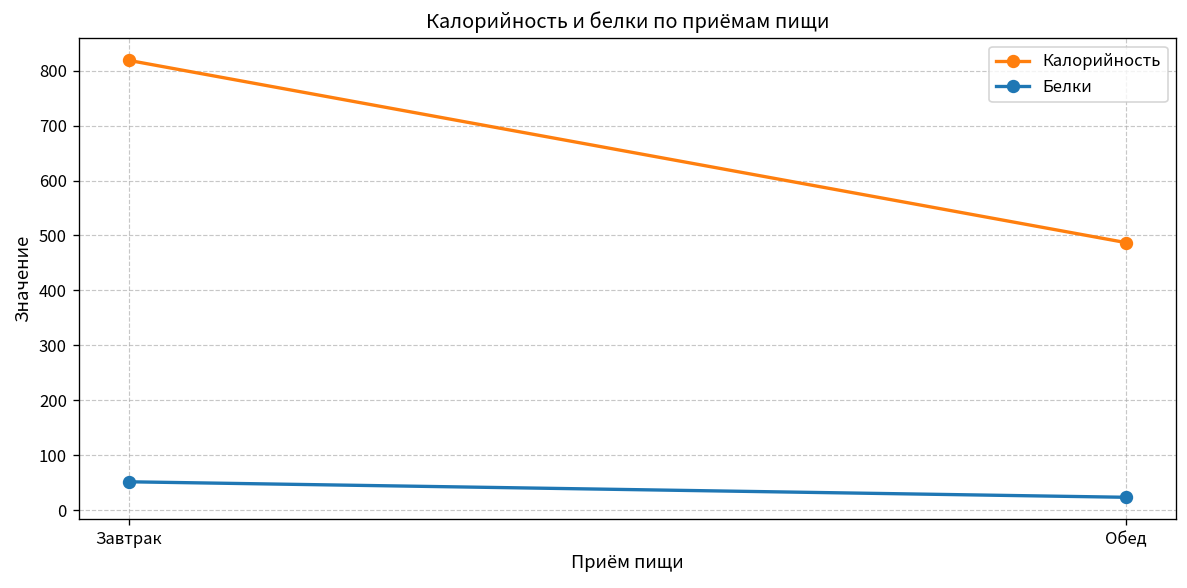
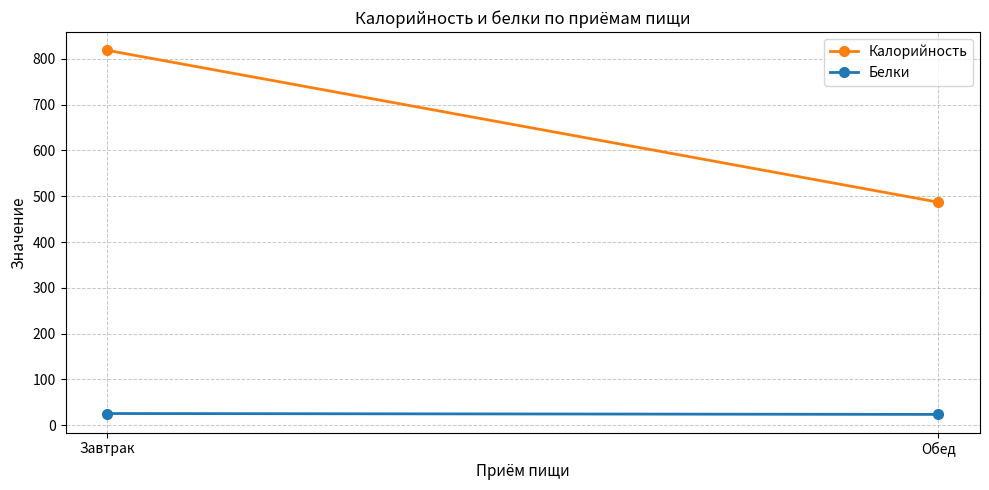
Белки, Завтрак: 50 -> 30
